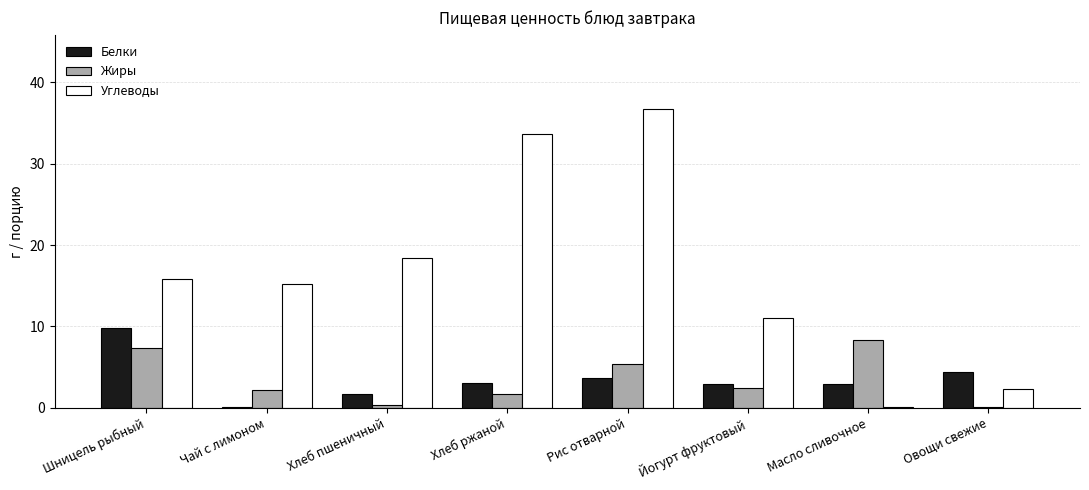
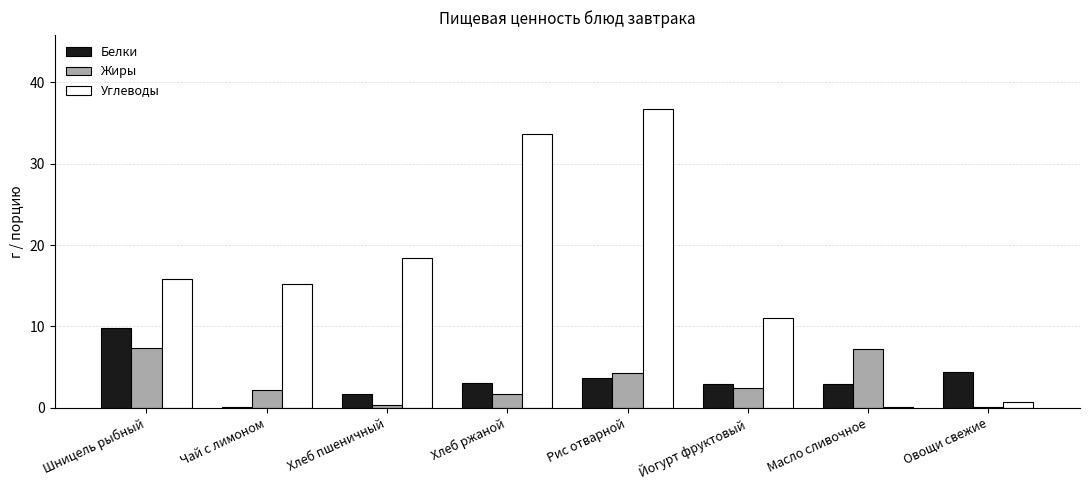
Жиры, Рис отварной: 5 -> 4
Жиры, Масло сливочное: 8 -> 7
Углеводы, Овощи свежие: 2 -> 1
